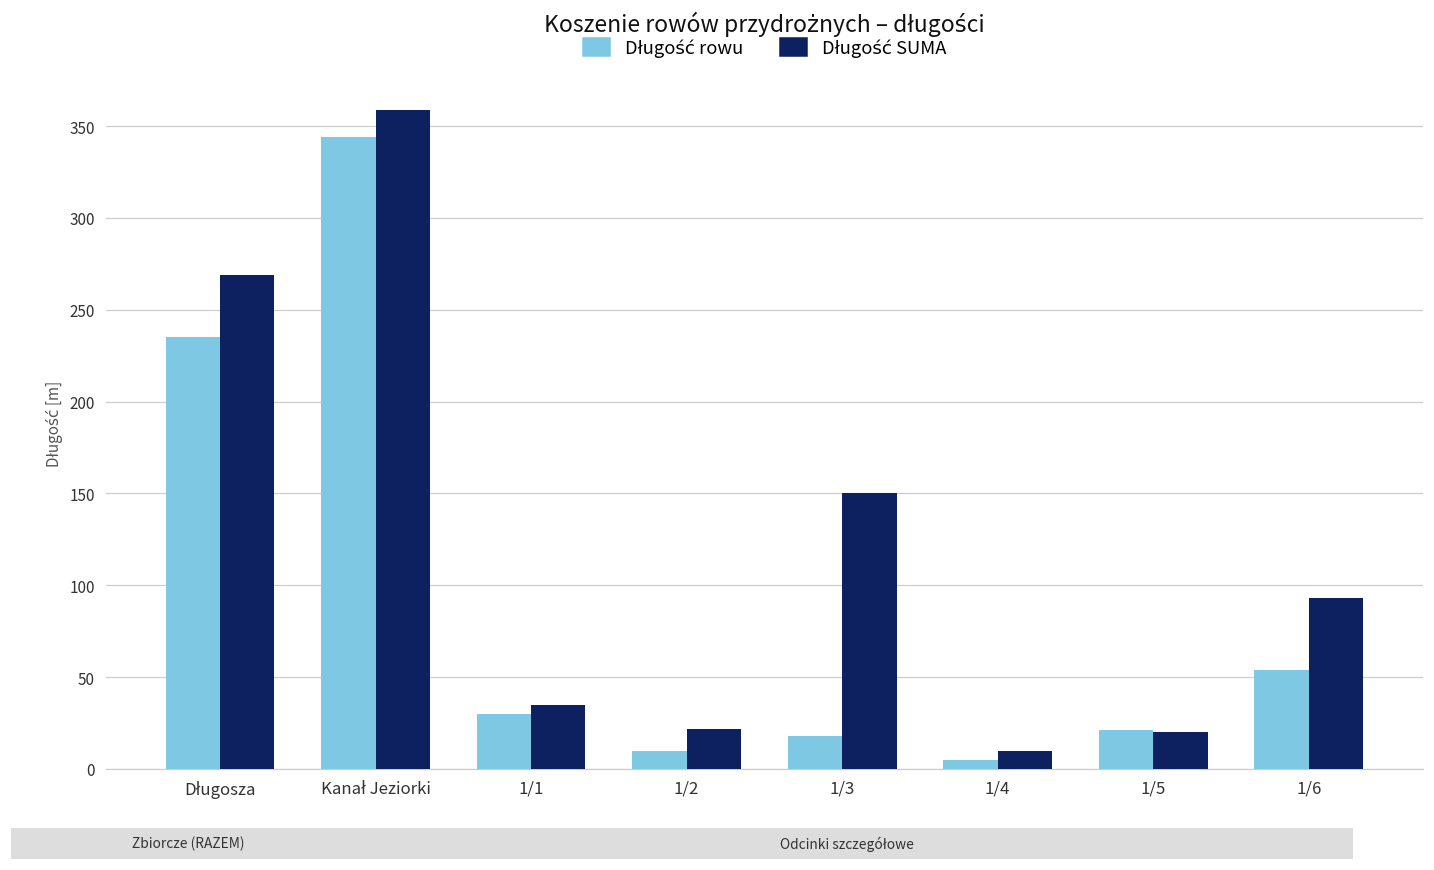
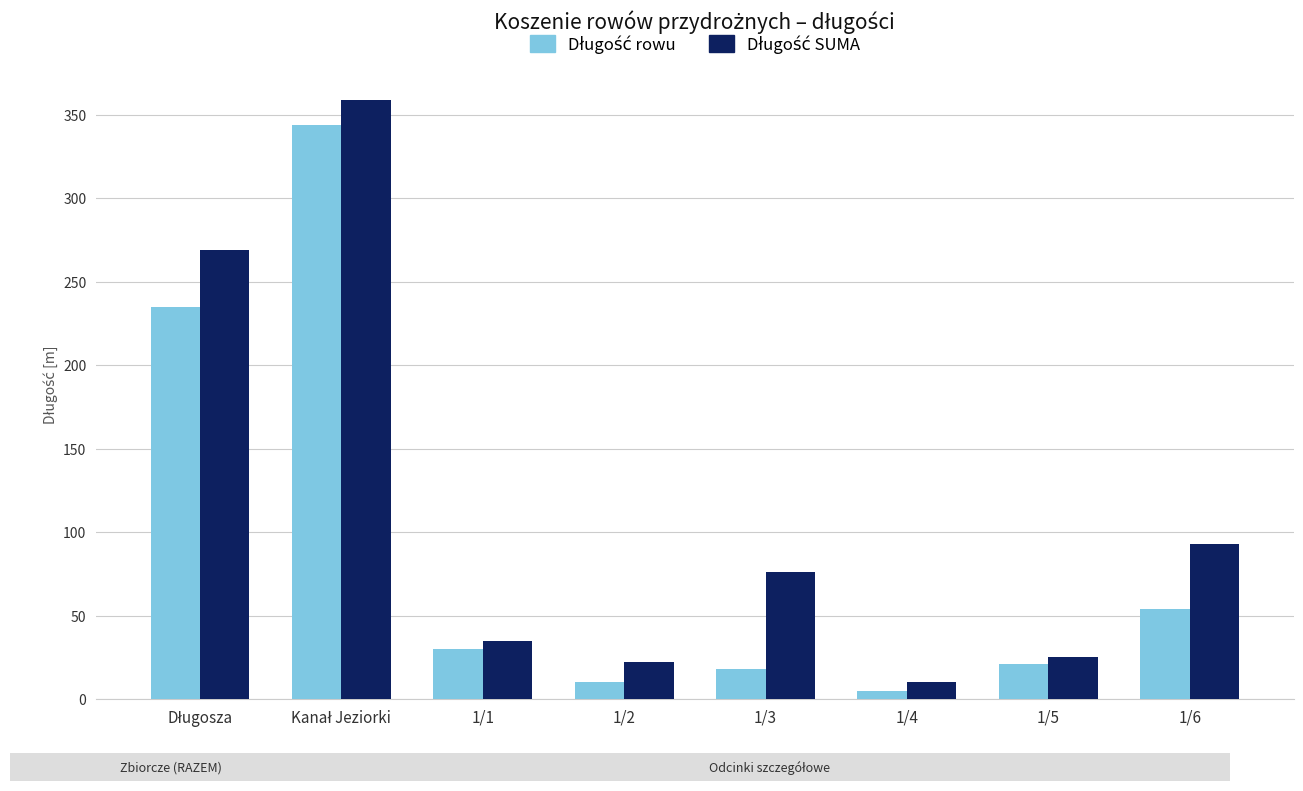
Długość SUMA, 1/3: 150 -> 76
Długość SUMA, 1/5: 20 -> 25
